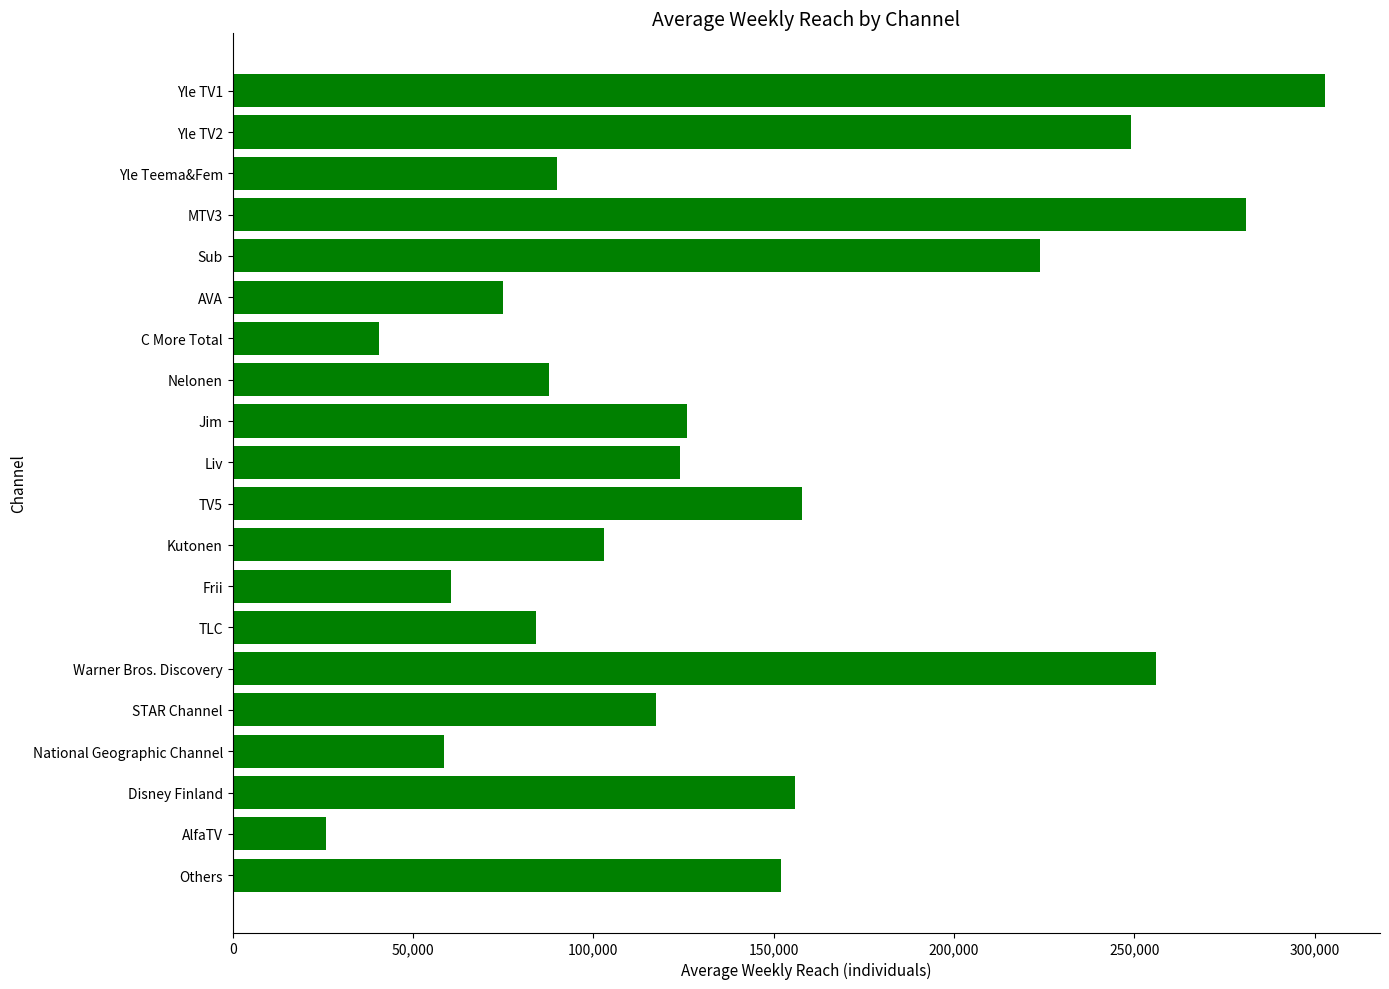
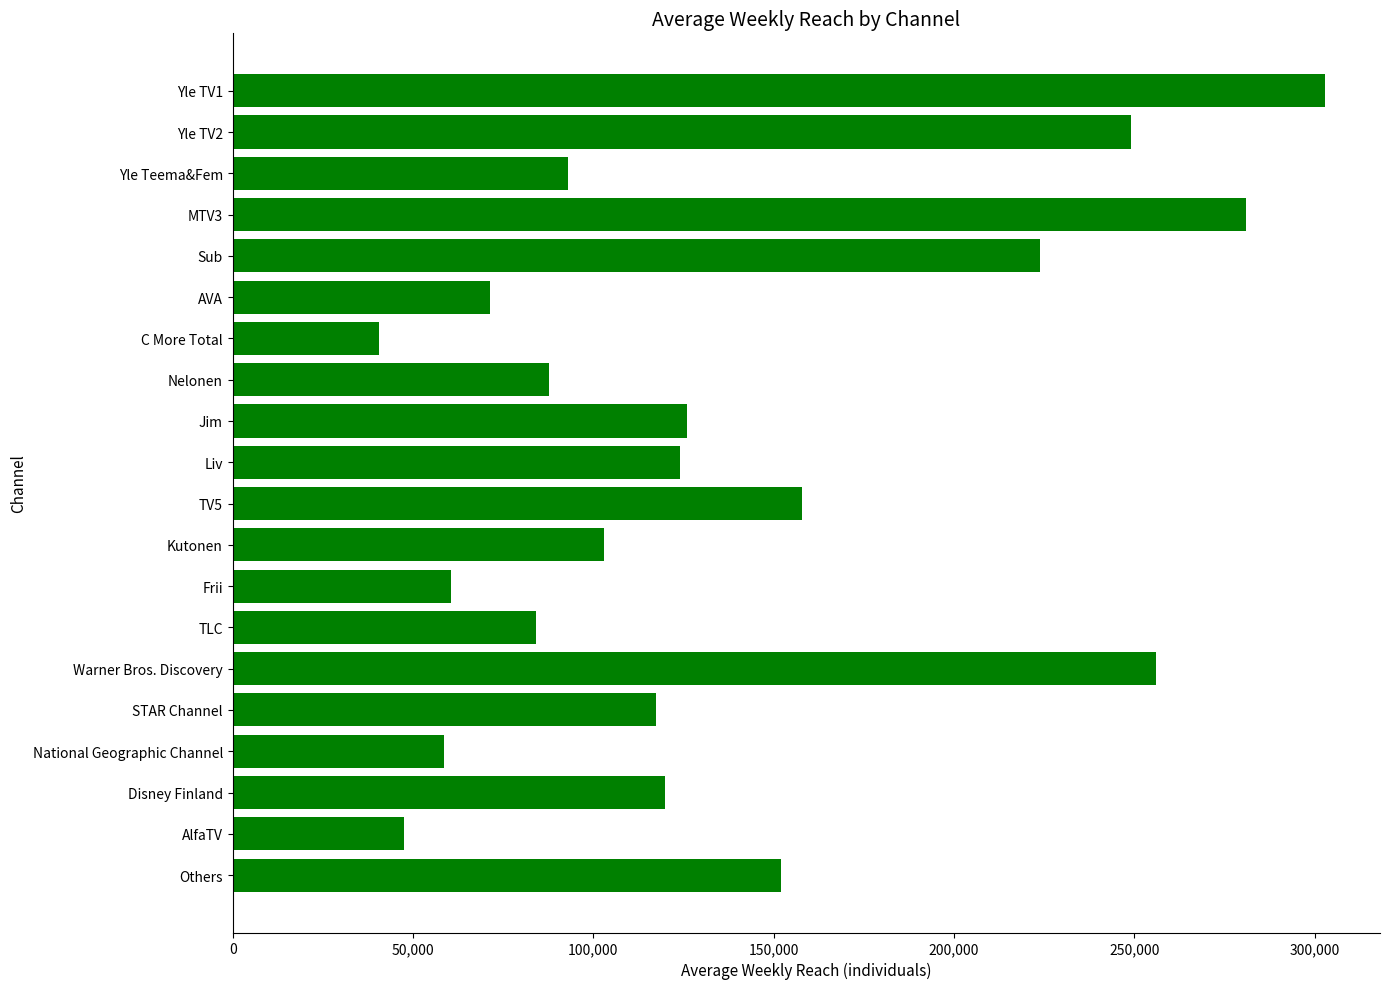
Yle Teema&Fem: 90,000 -> 93,000
AVA: 75,000 -> 71,000
Disney Finland: 156,000 -> 120,000
AlfaTV: 26,000 -> 48,000
